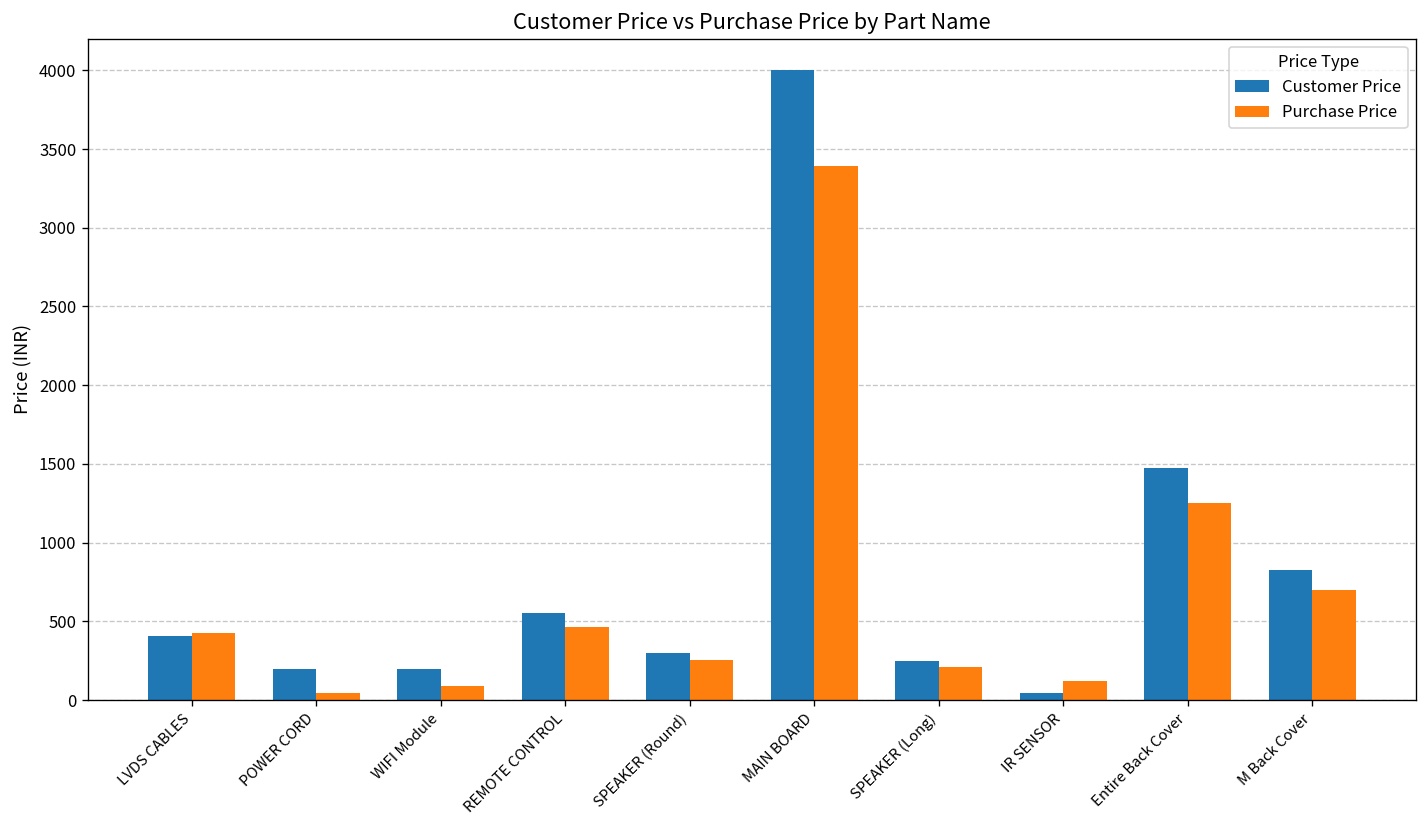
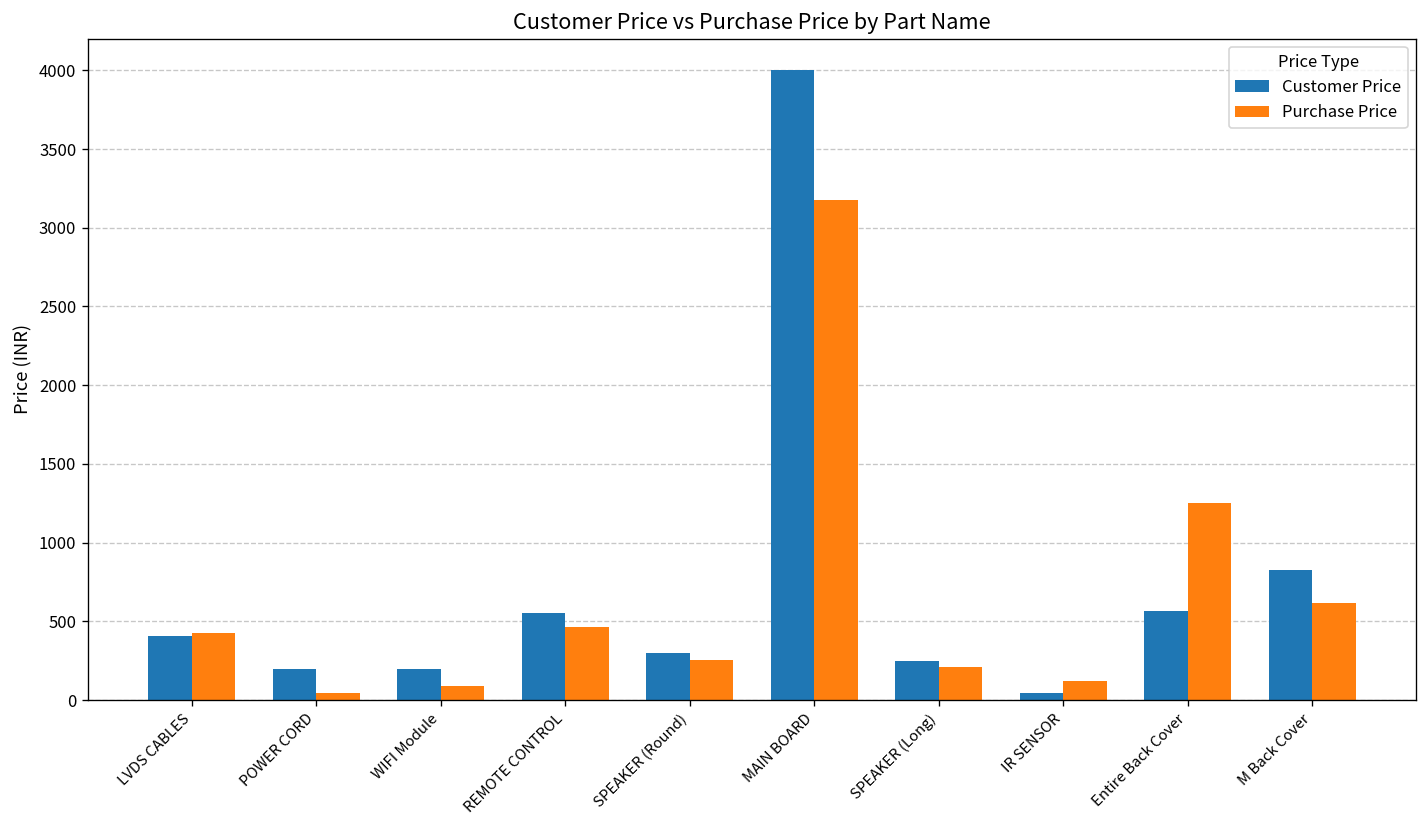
Purchase Price, MAIN BOARD: 3390 -> 3180
Customer Price, Entire Back Cover: 1480 -> 570
Purchase Price, M Back Cover: 700 -> 620
